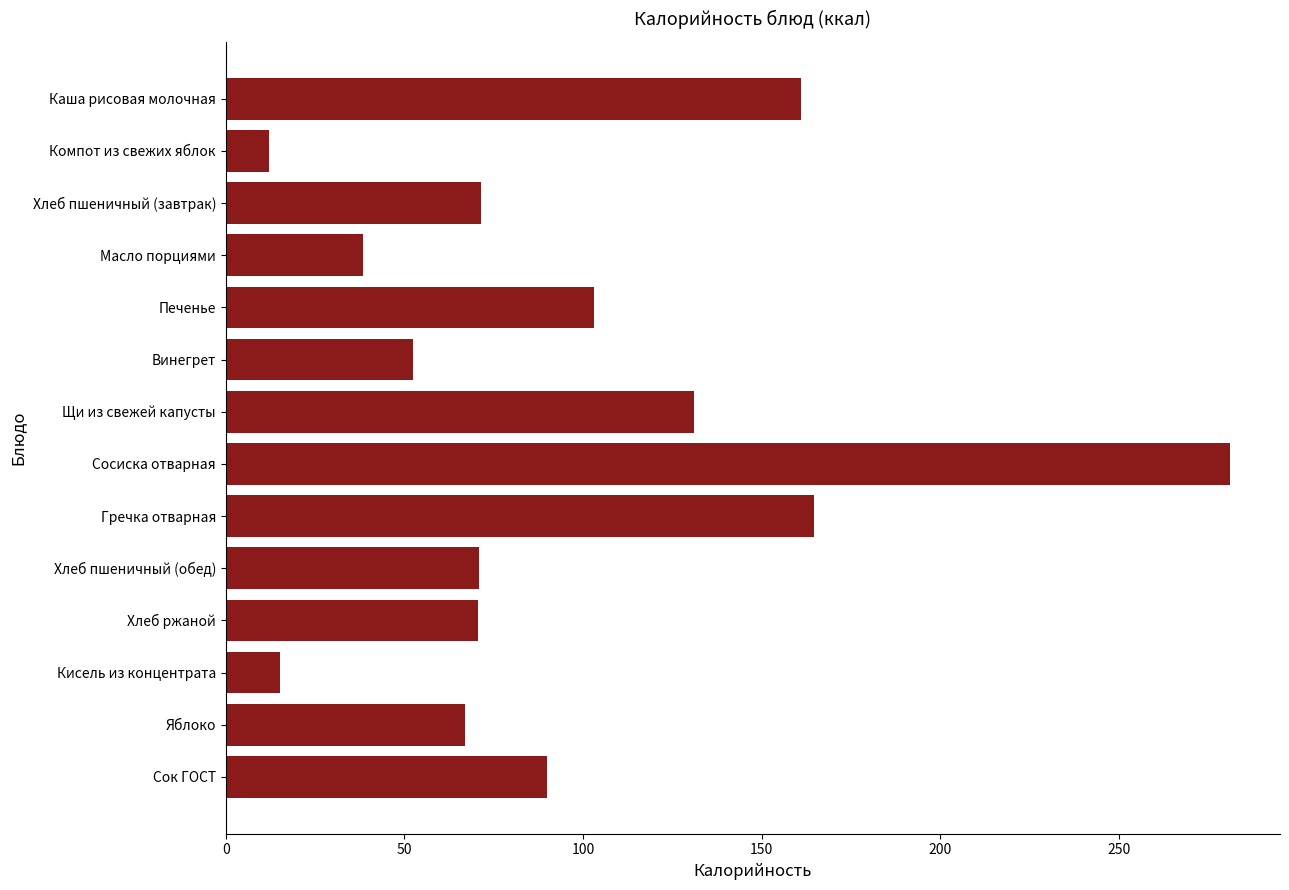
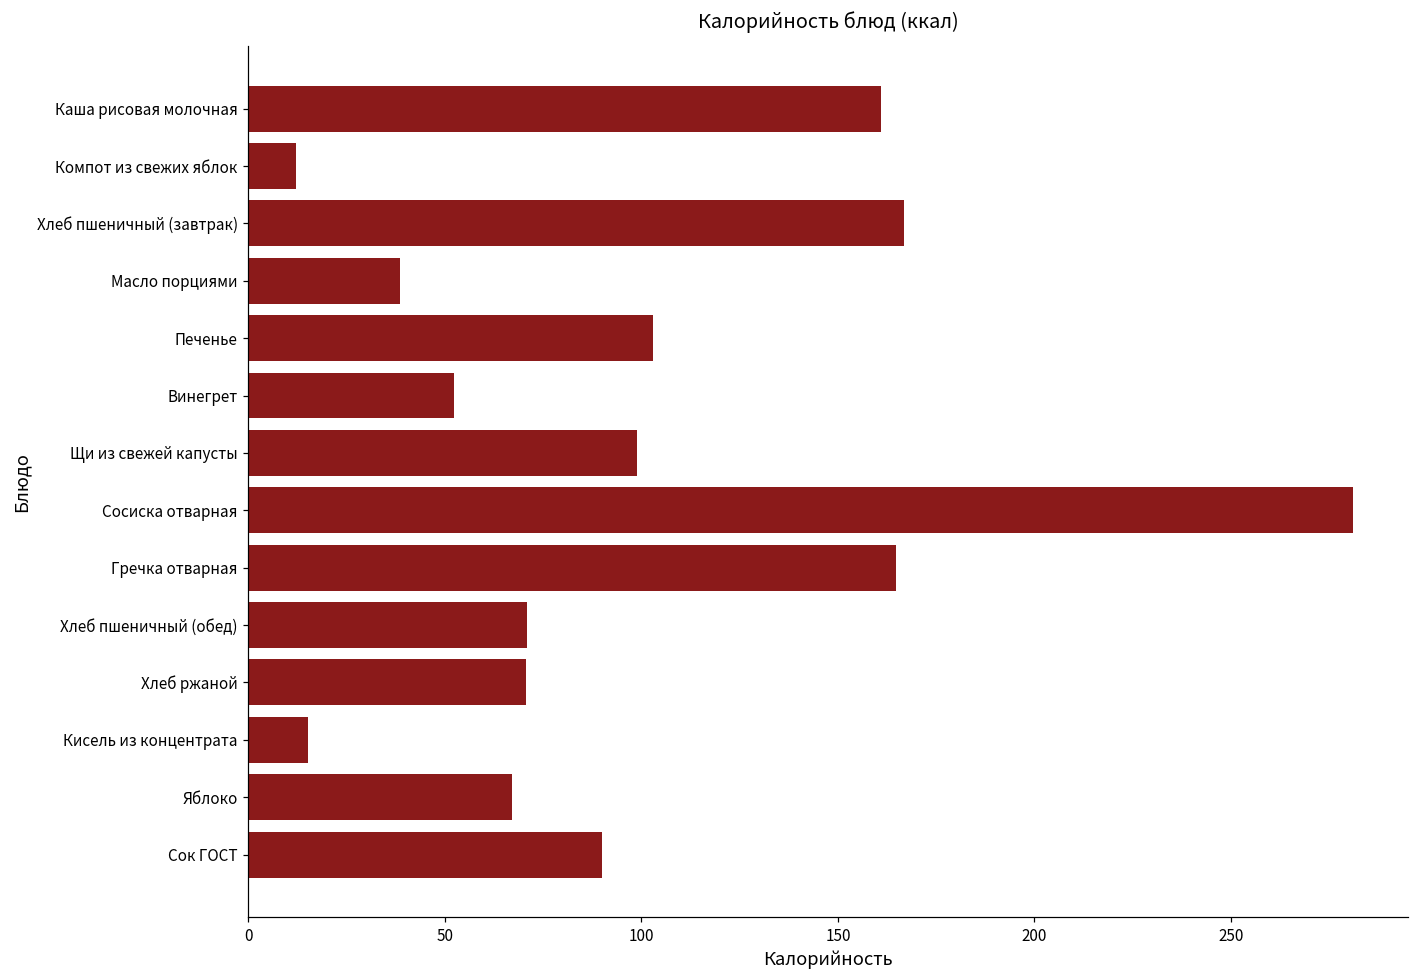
Хлеб пшеничный (завтрак): 72 -> 167
Щи из свежей капусты: 131 -> 99
